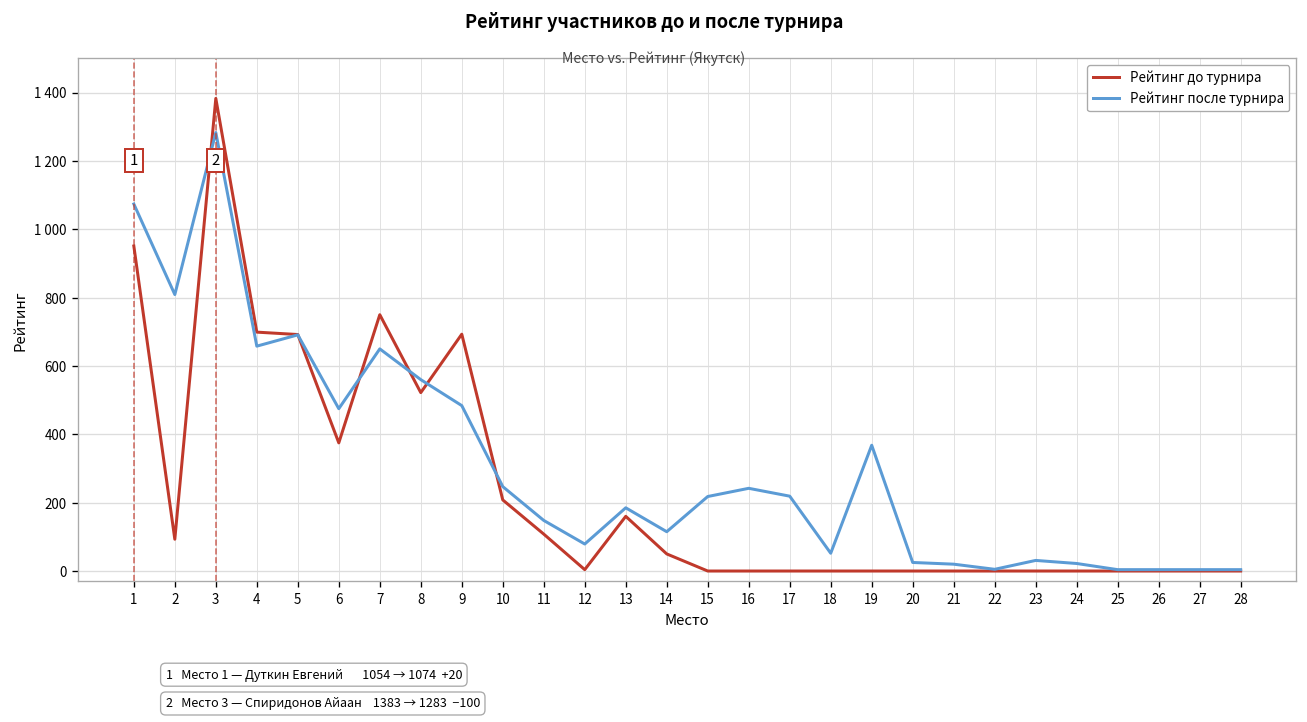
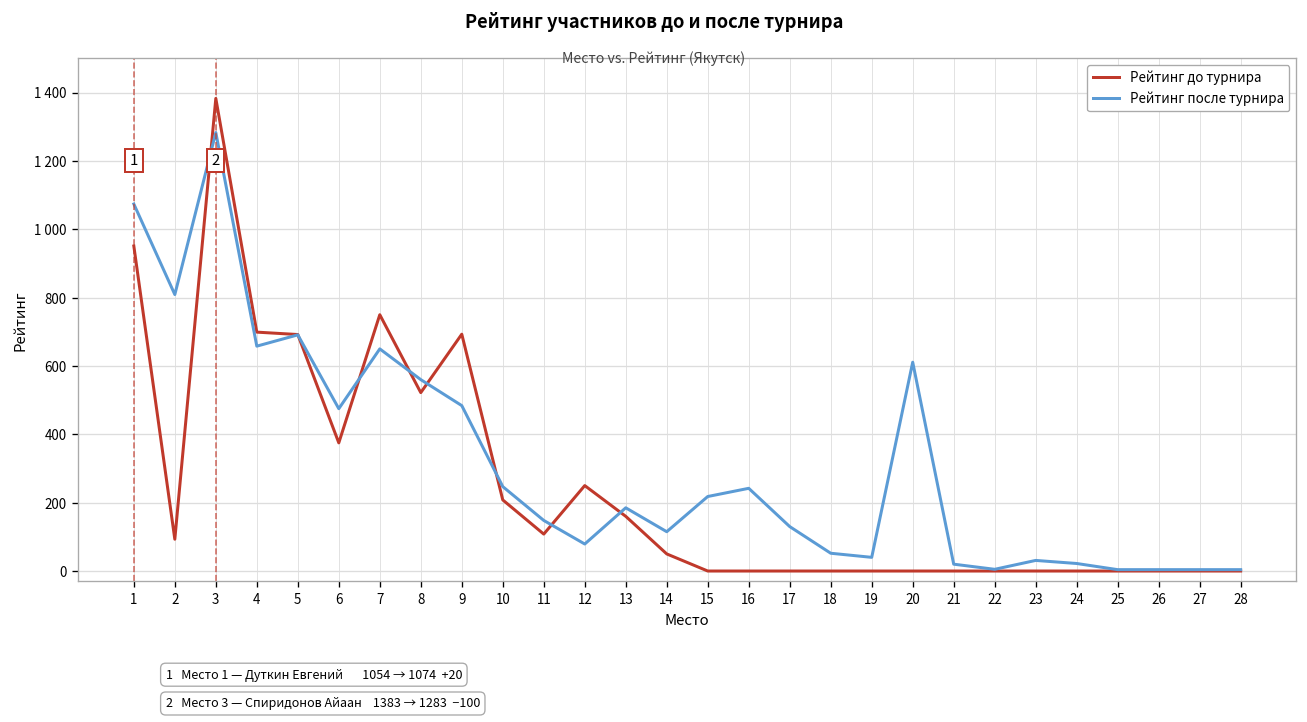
Рейтинг до турнира, 12: 0 -> 250
Рейтинг после турнира, 17: 220 -> 130
Рейтинг после турнира, 19: 370 -> 40
Рейтинг после турнира, 20: 30 -> 610
